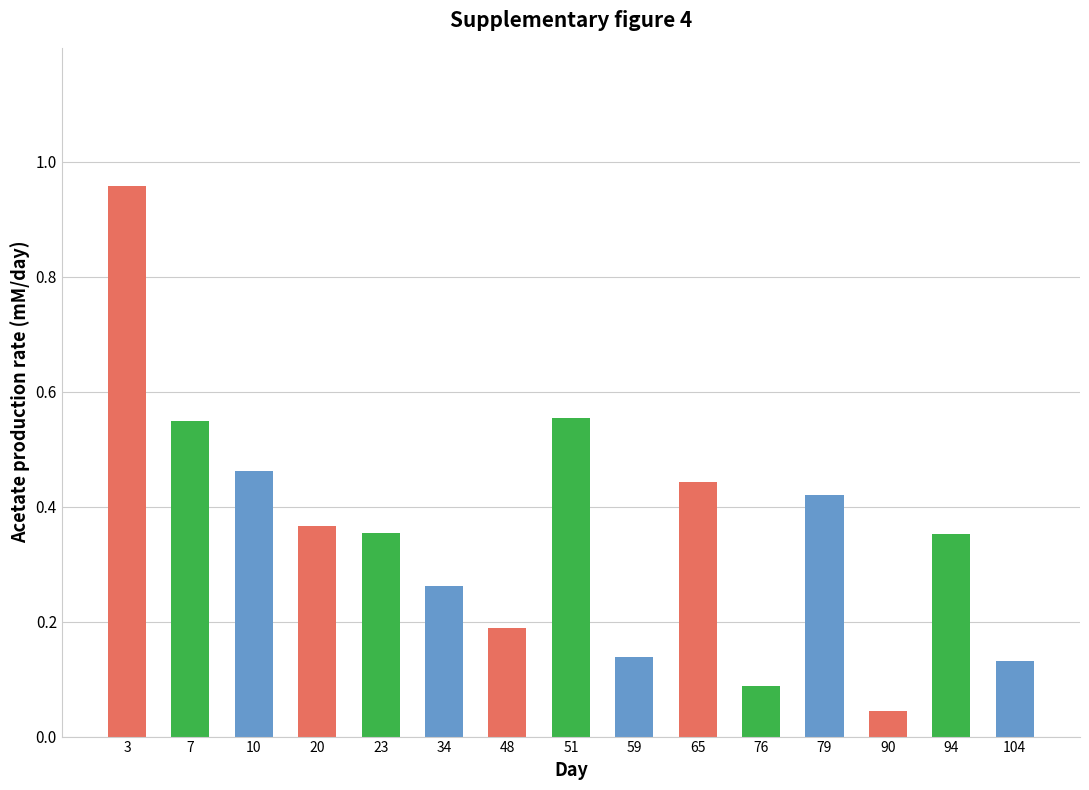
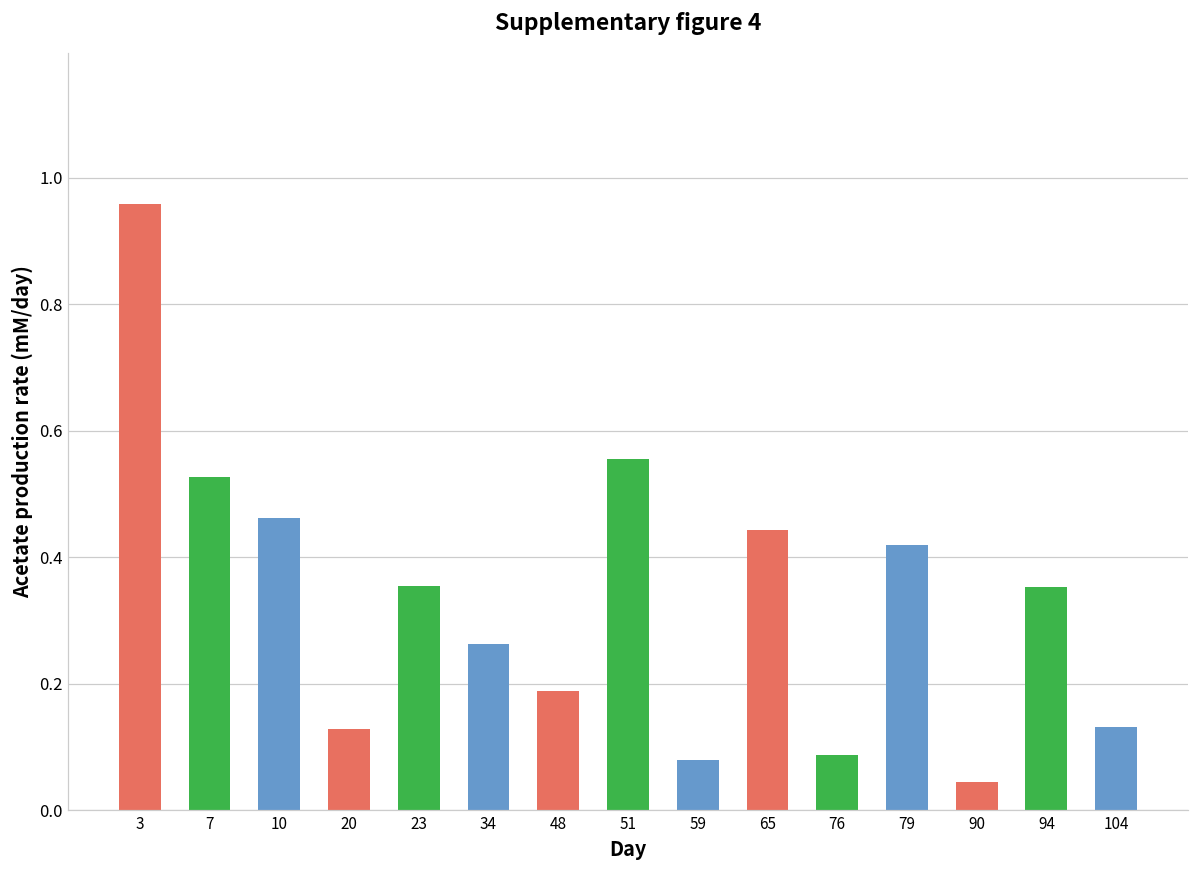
7: 0.55 -> 0.53
20: 0.37 -> 0.13
59: 0.14 -> 0.08
